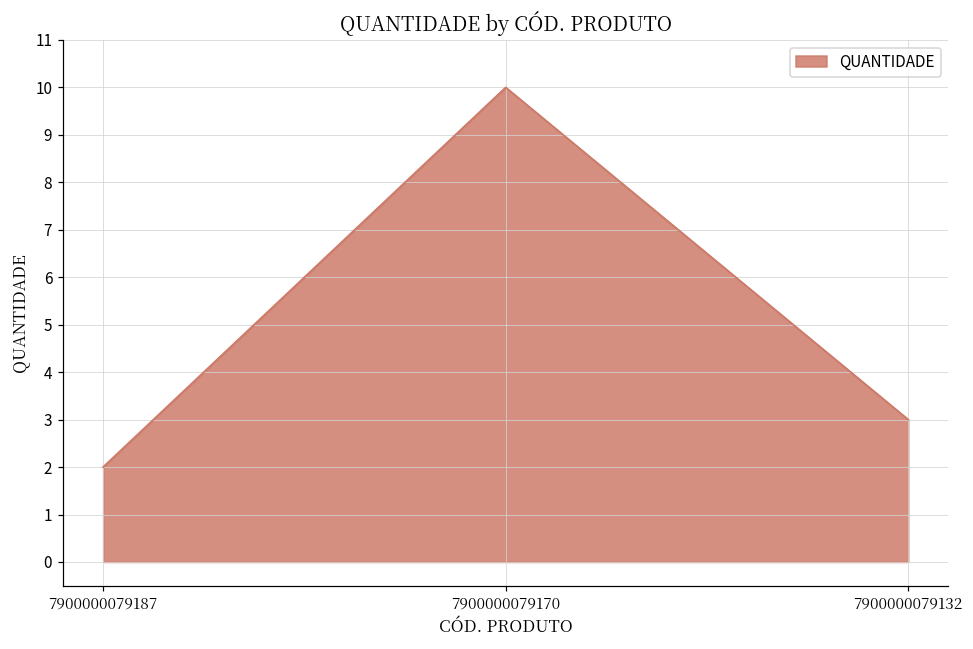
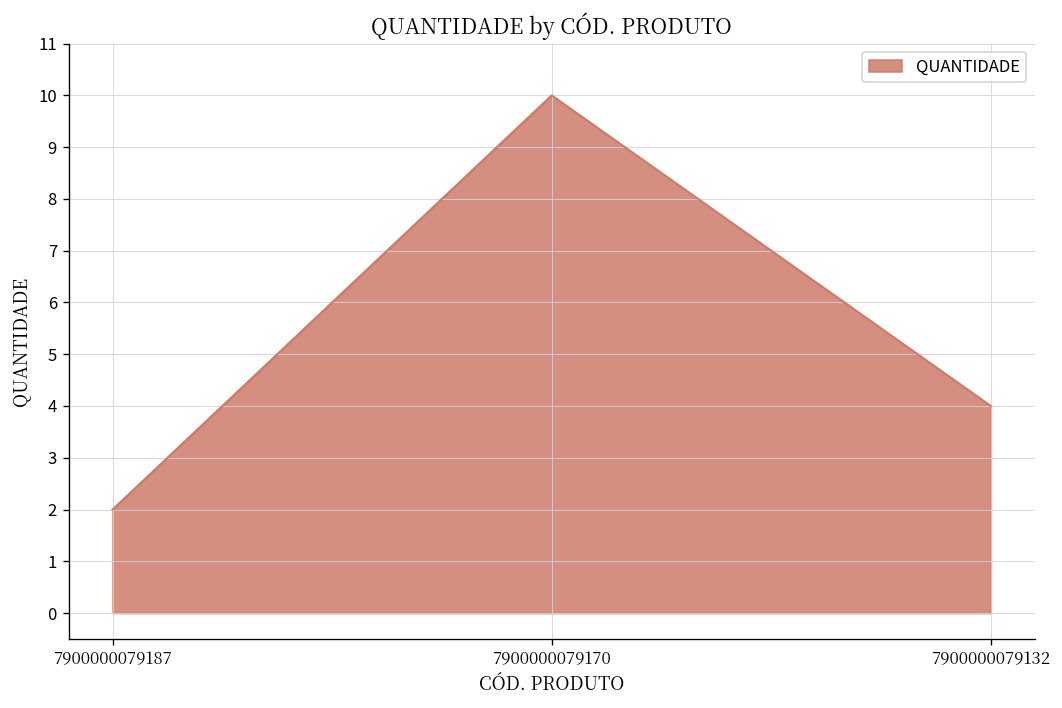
7900000079132: 3 -> 4
